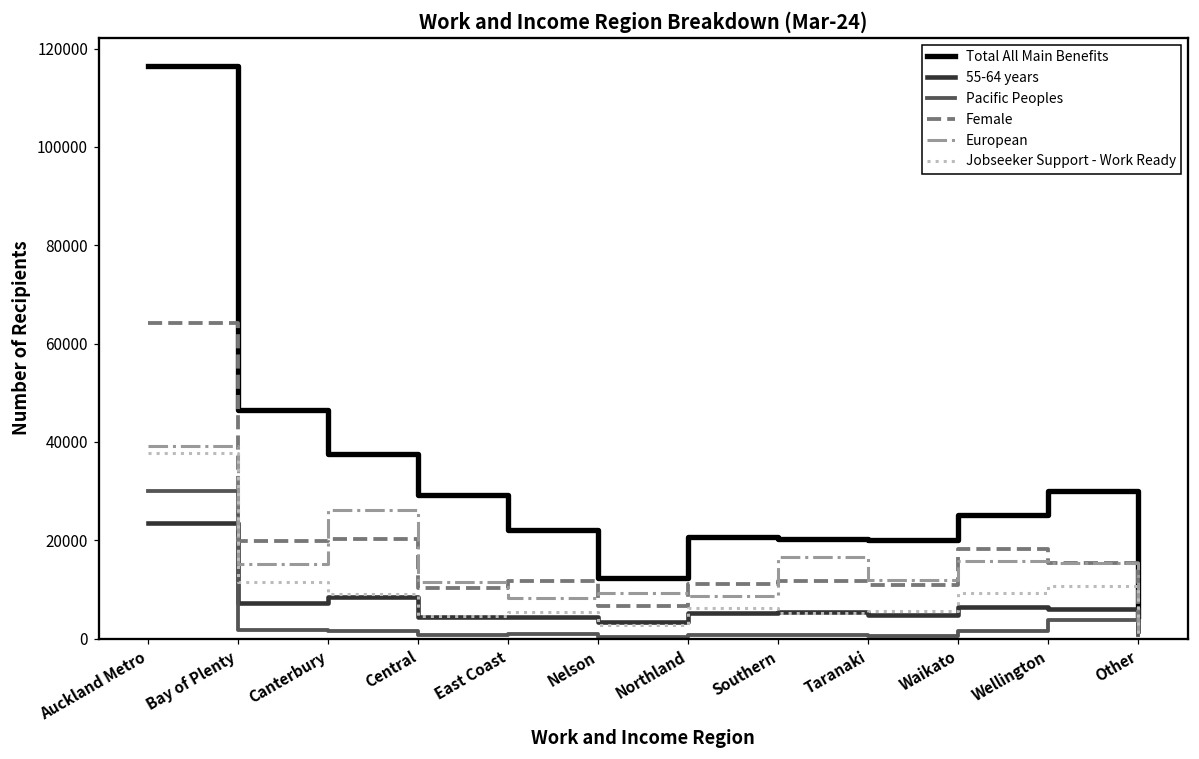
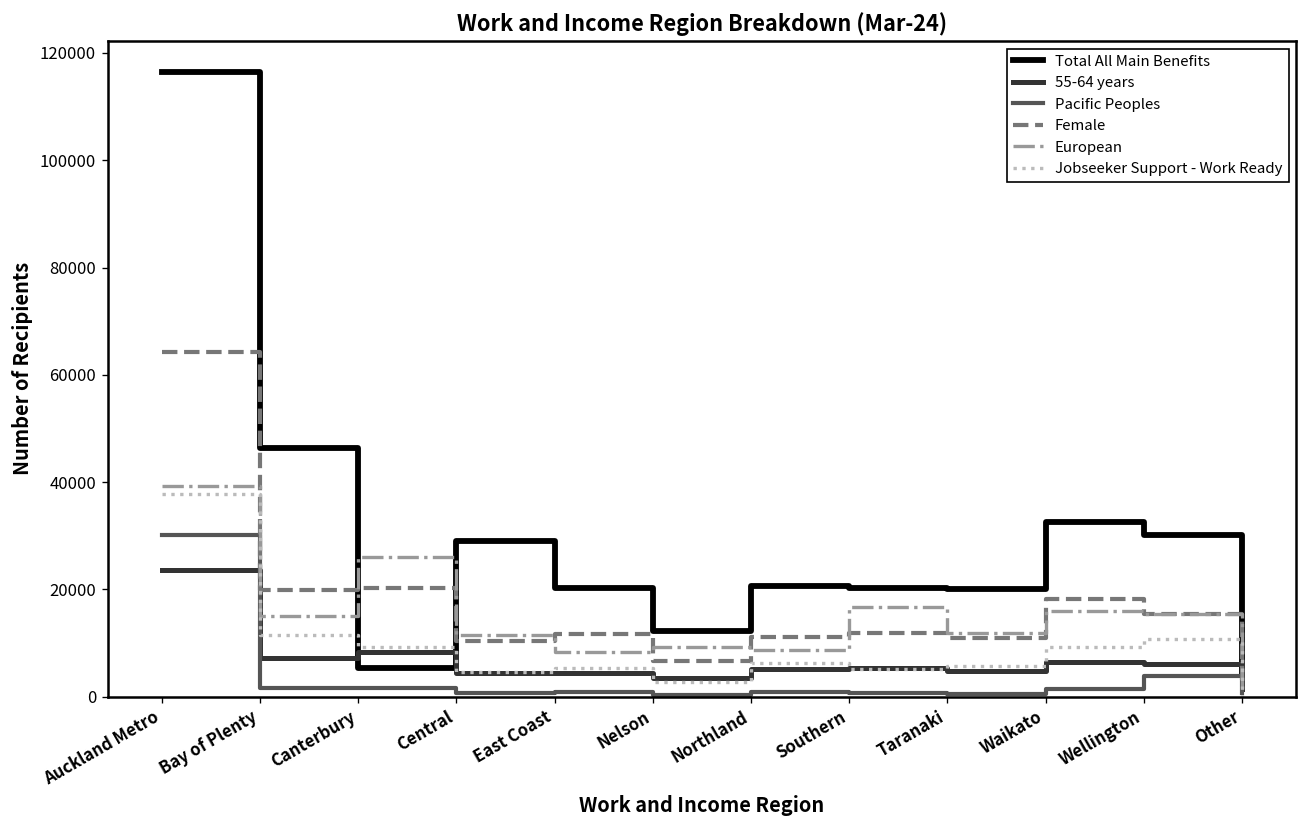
Total All Main Benefits, Canterbury: 38000 -> 5000
Total All Main Benefits, East Coast: 22000 -> 20000
Total All Main Benefits, Waikato: 25000 -> 33000
